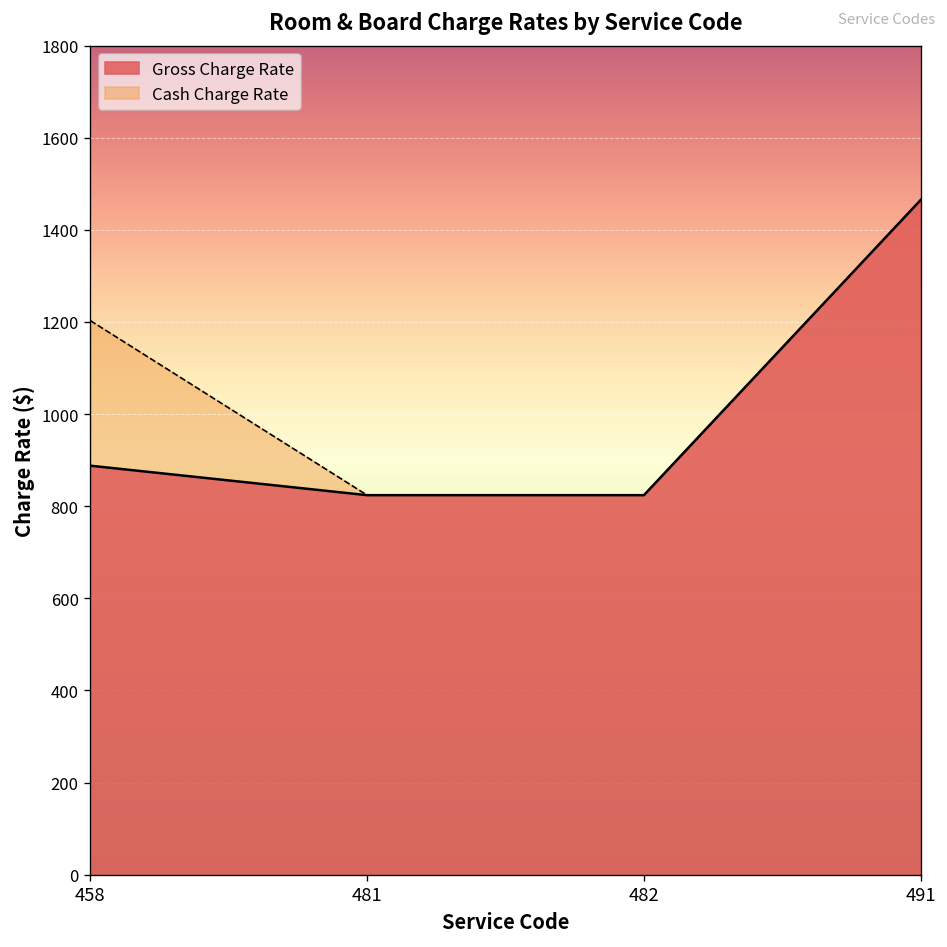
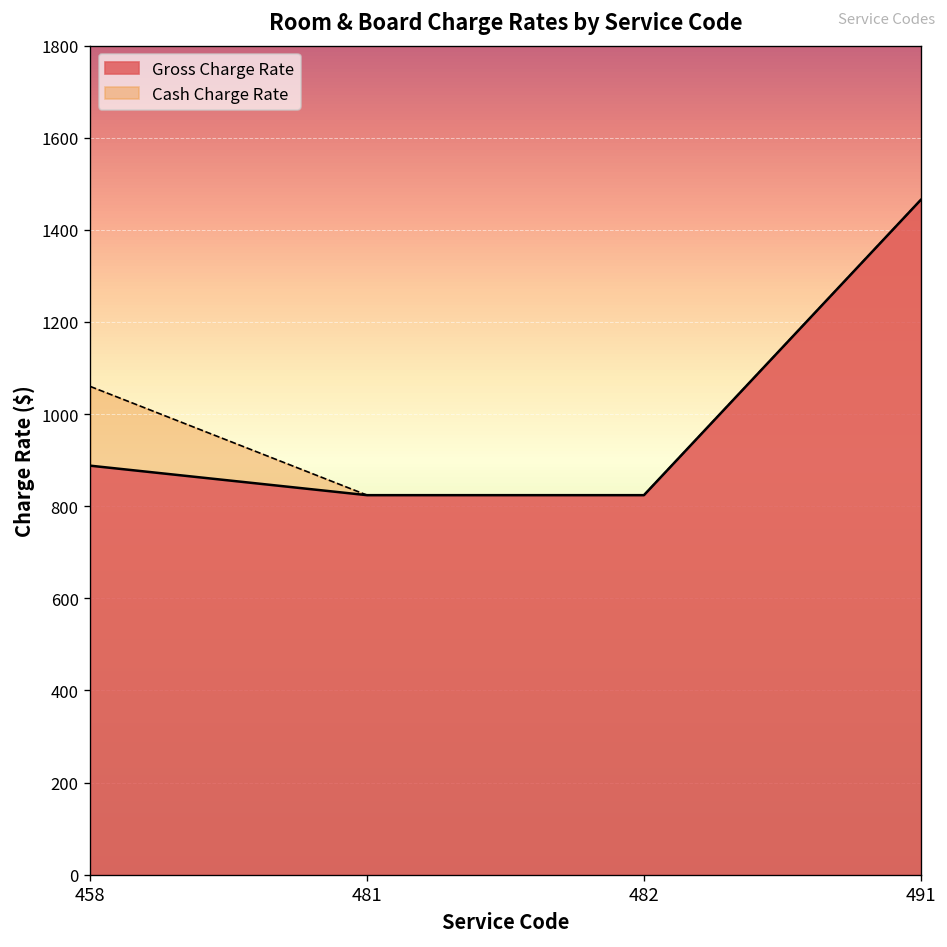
Cash Charge Rate, 458: 1200 -> 1060
